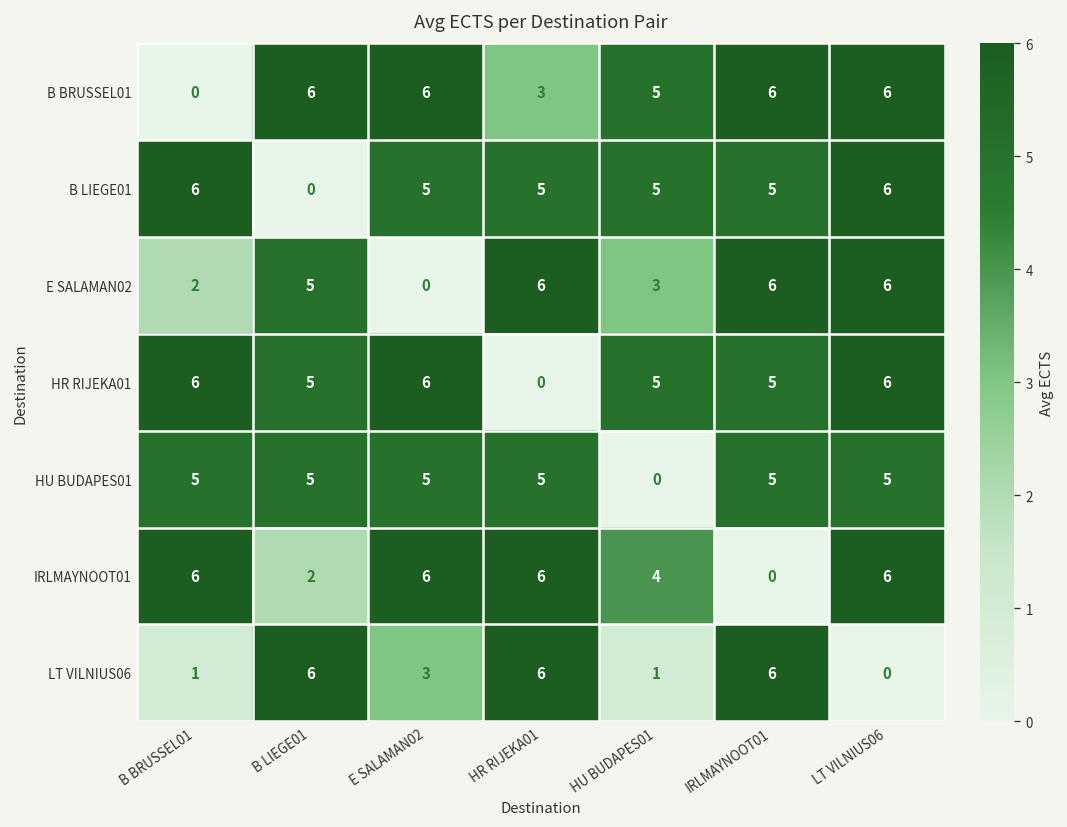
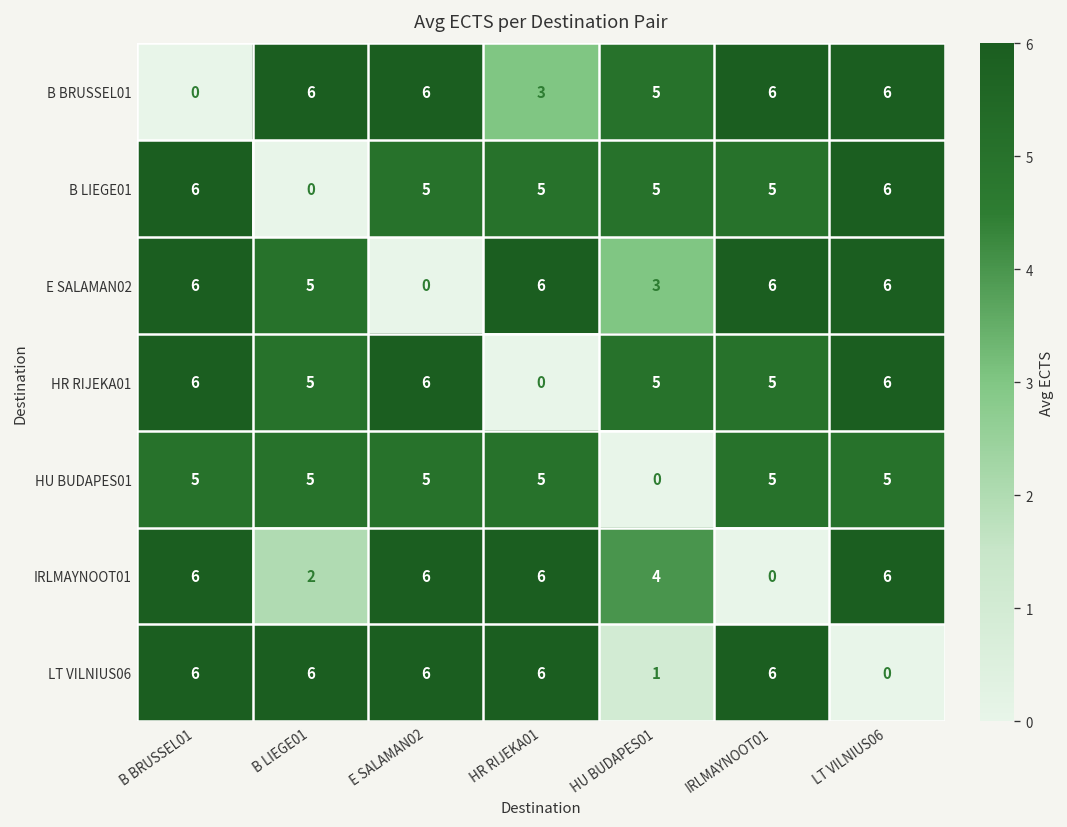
E SALAMAN02, B BRUSSEL01: 2 -> 6
LT VILNIUS06, B BRUSSEL01: 1 -> 6
LT VILNIUS06, E SALAMAN02: 3 -> 6
